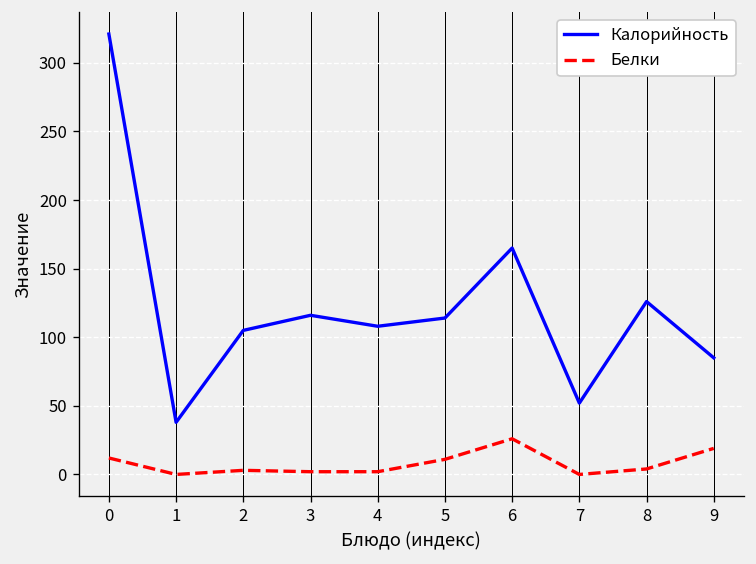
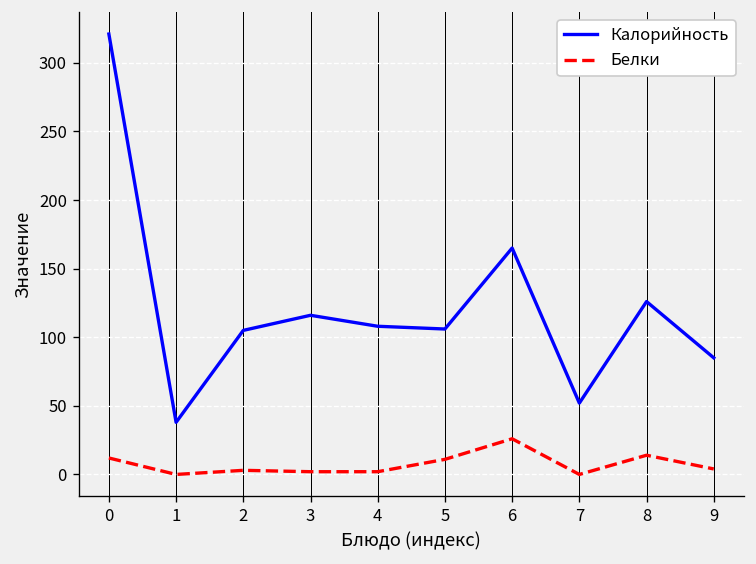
Калорийность, 5: 114 -> 106
Белки, 8: 4 -> 14
Белки, 9: 19 -> 4
